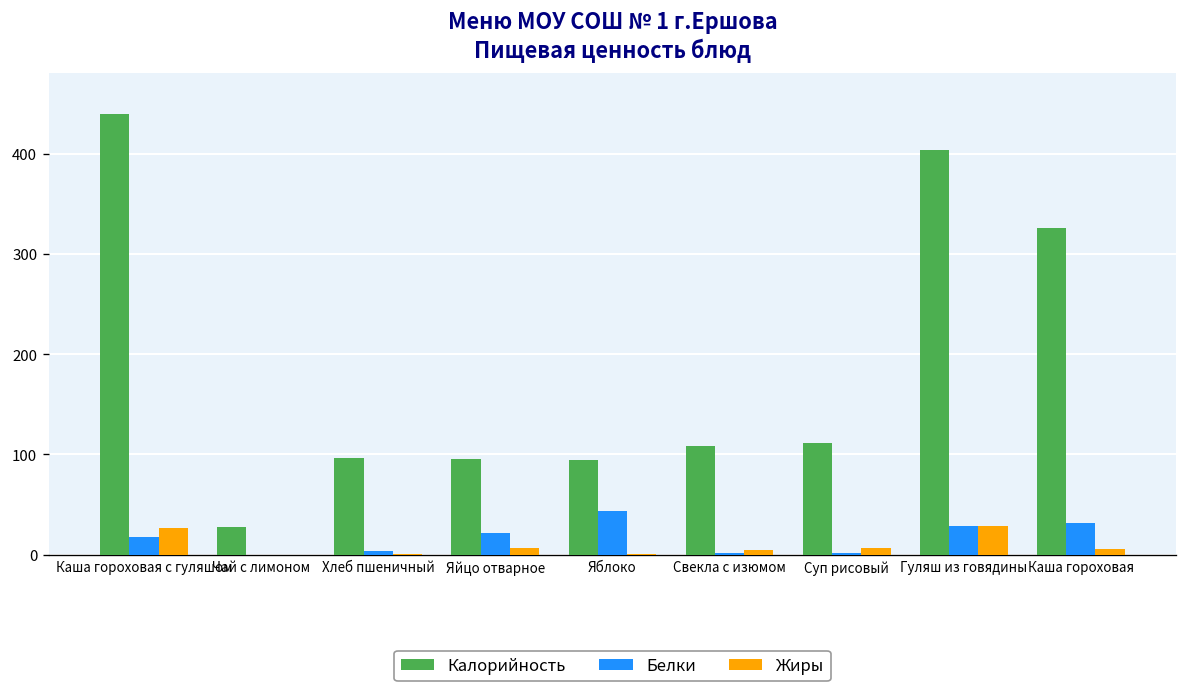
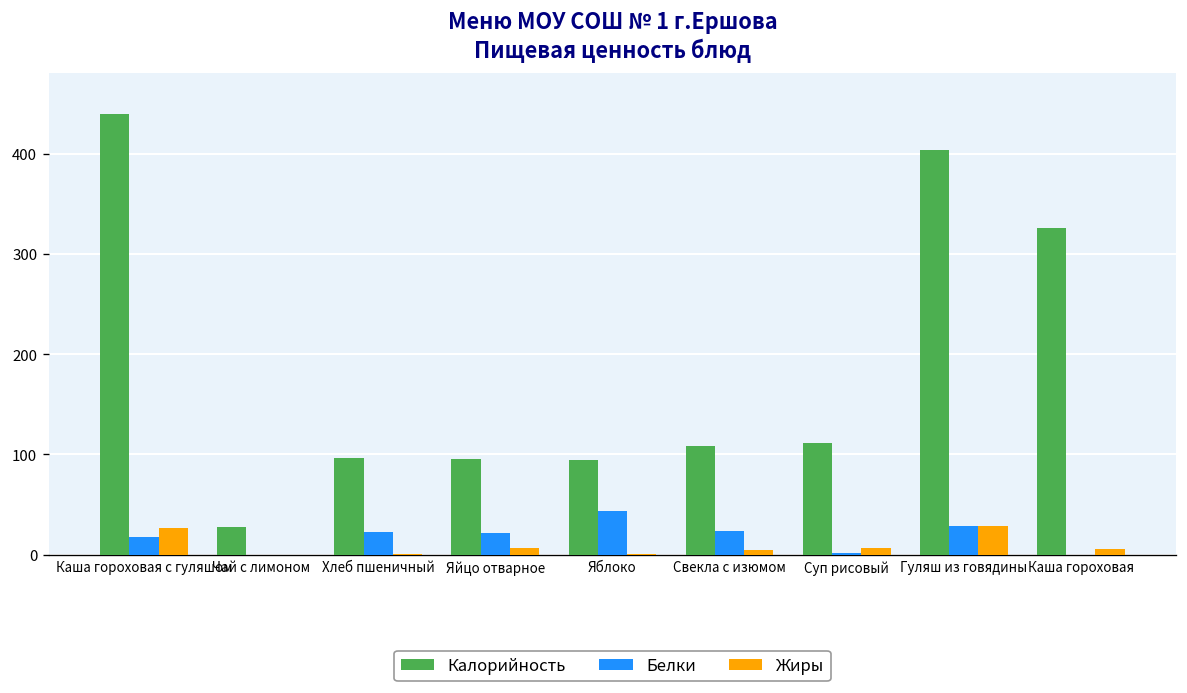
Белки, Хлеб пшеничный: 0 -> 20
Белки, Свекла с изюмом: 0 -> 20
Белки, Каша гороховая: 30 -> 0
